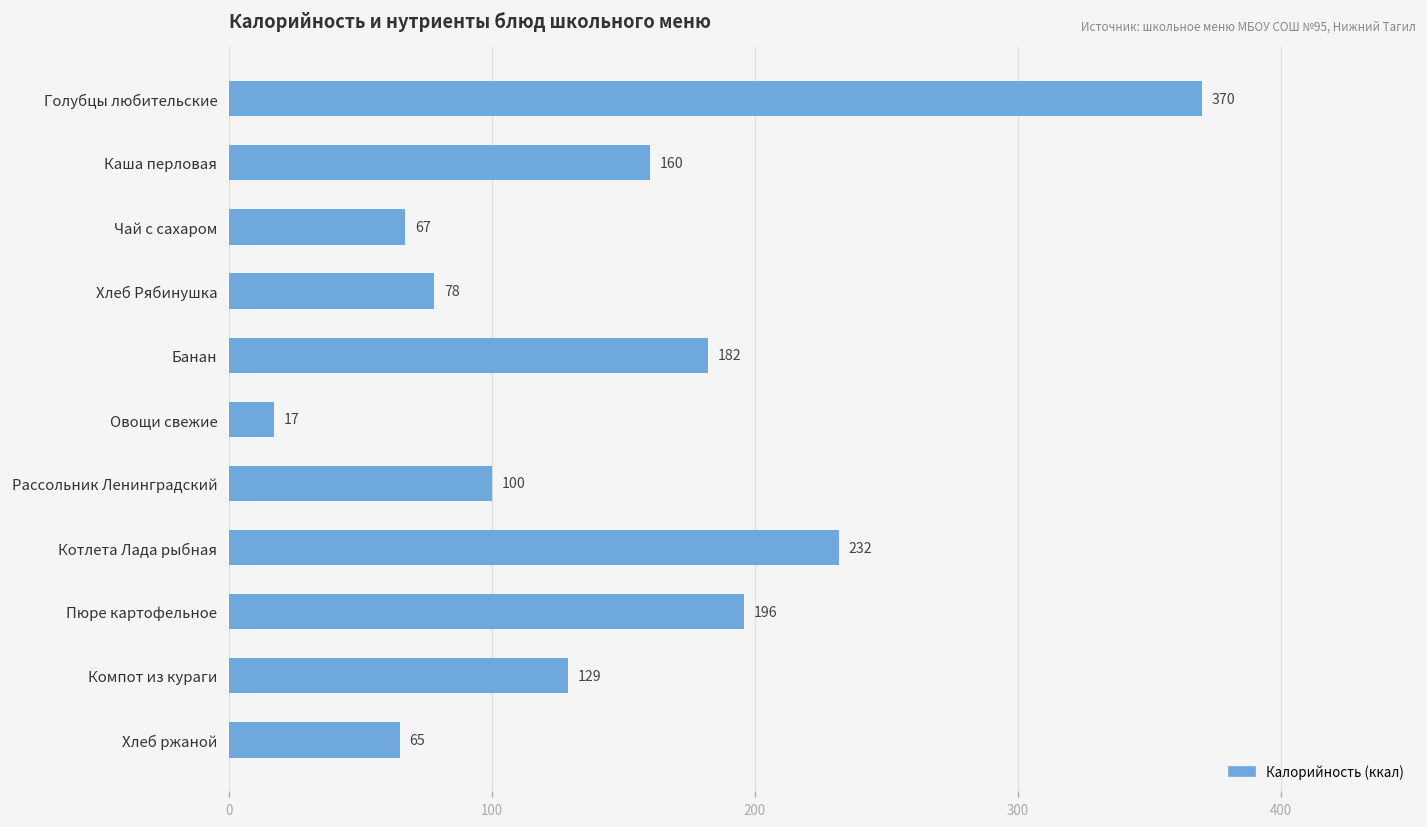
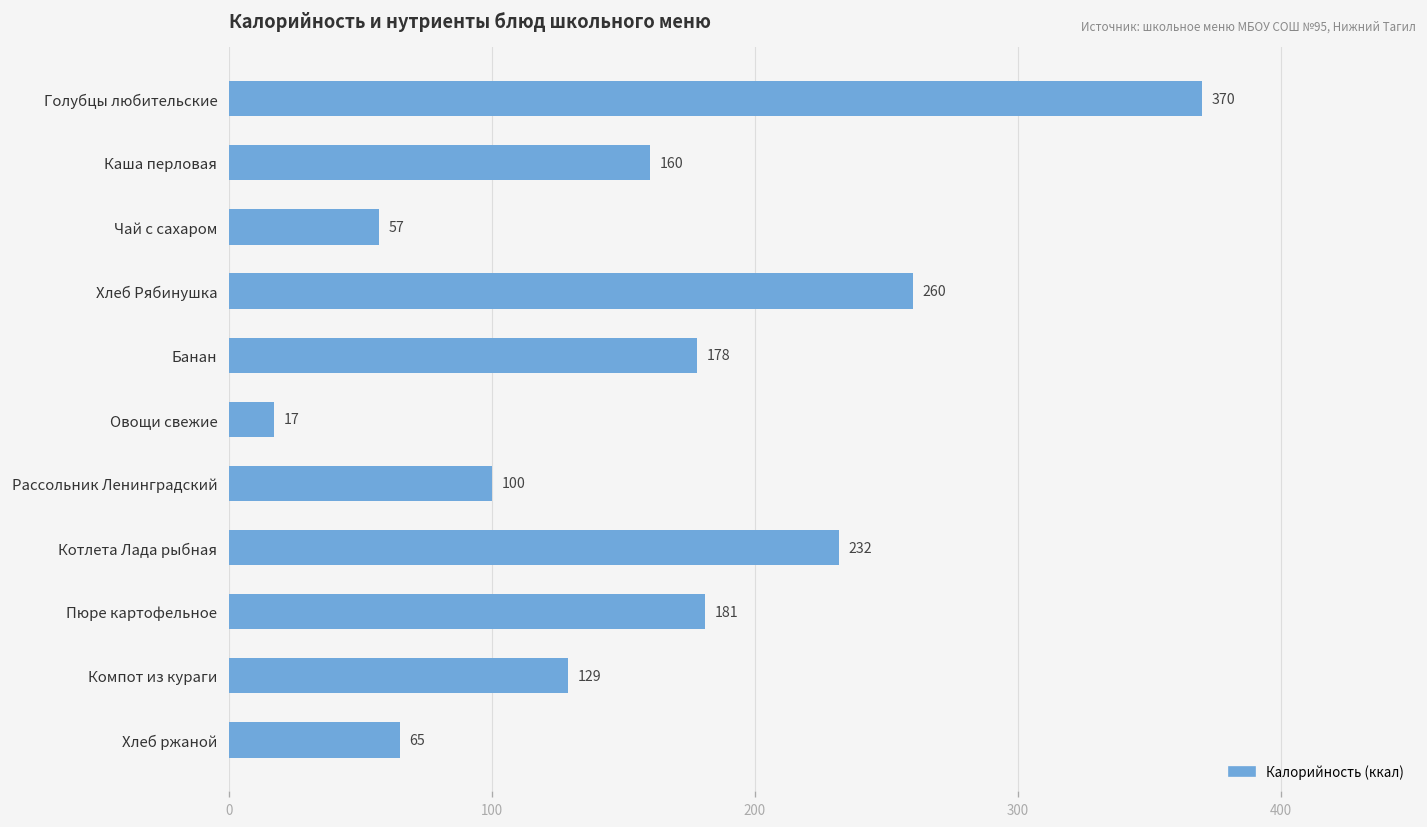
Чай с сахаром: 67 -> 57
Хлеб Рябинушка: 78 -> 260
Банан: 182 -> 178
Пюре картофельное: 196 -> 181
